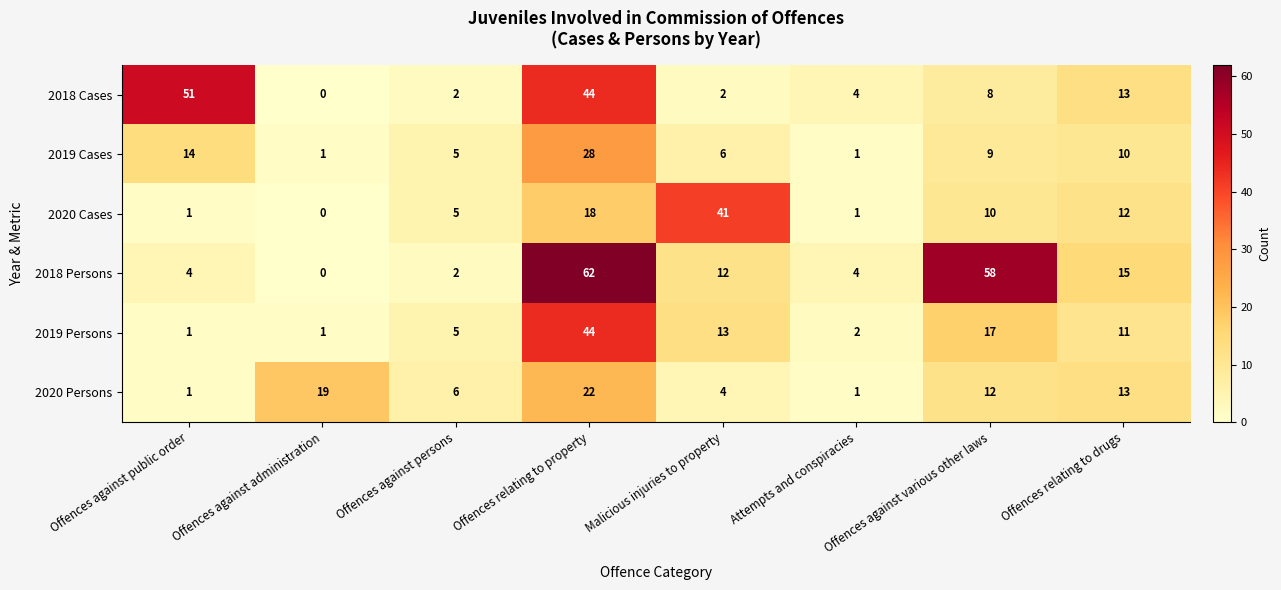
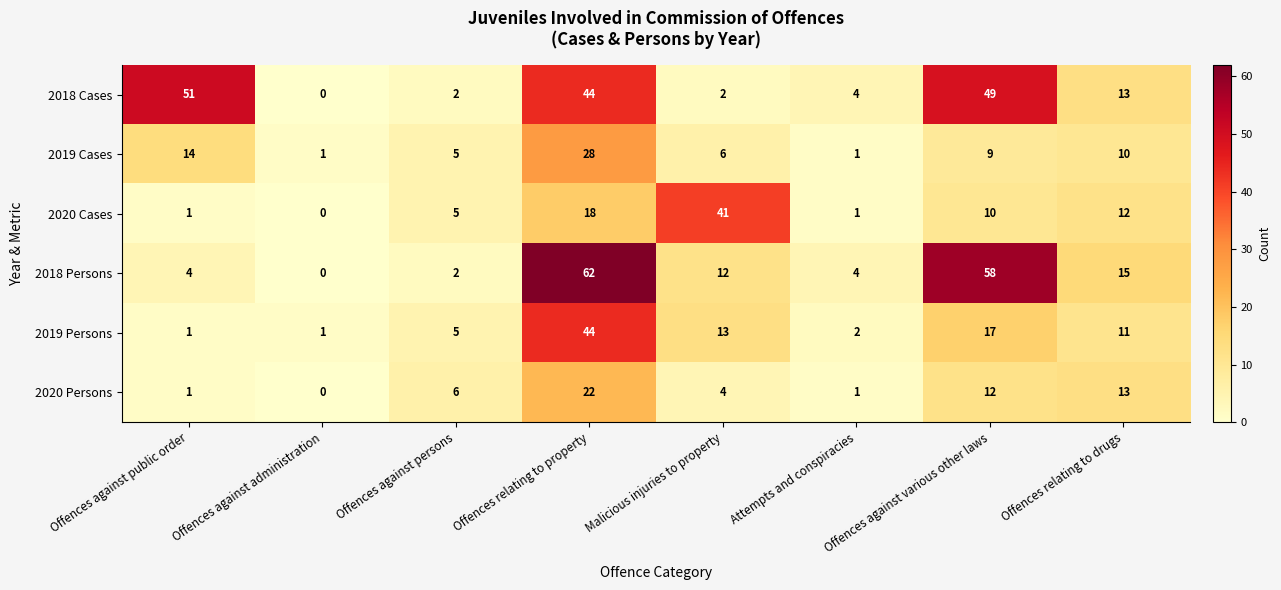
2018 Cases, Offences against various other laws: 8 -> 49
2020 Persons, Offences against administration: 19 -> 0
